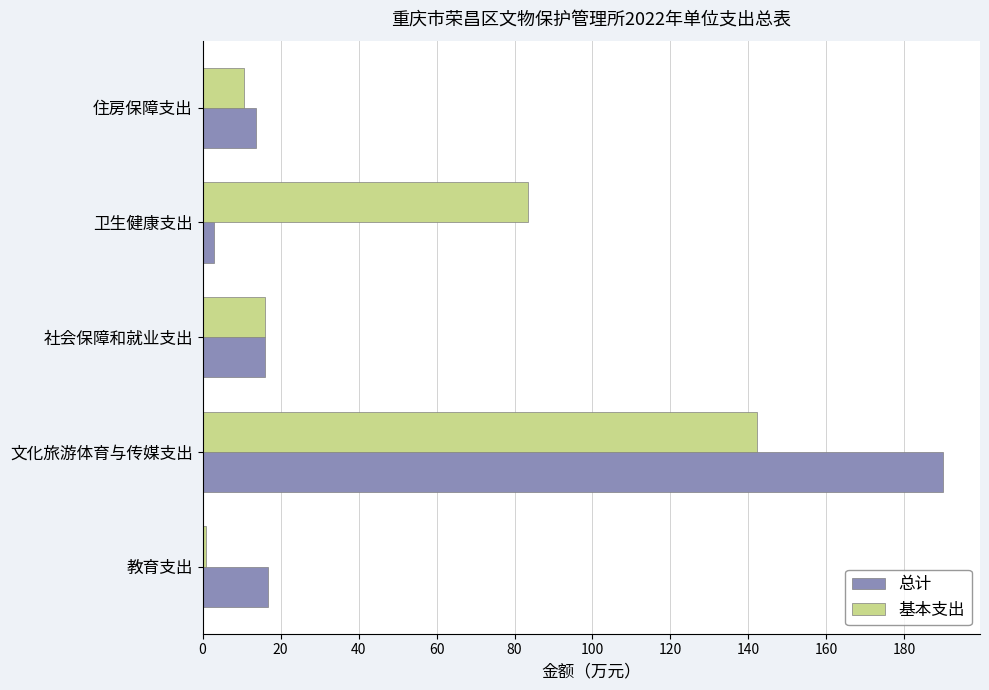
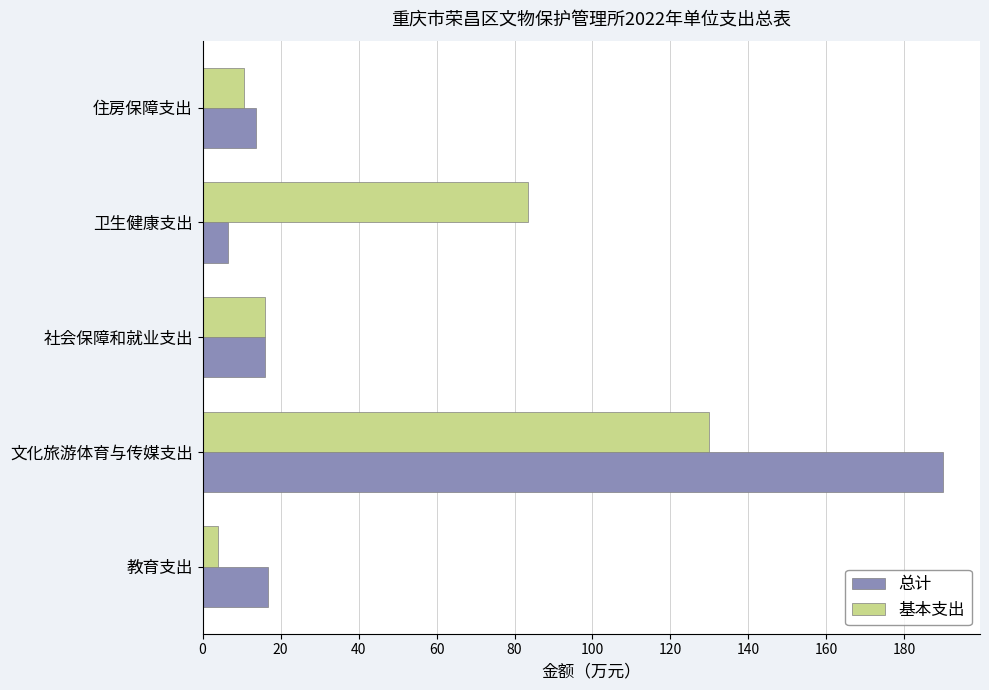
总计, 卫生健康支出: 3 -> 6
基本支出, 文化旅游体育与传媒支出: 142 -> 130
基本支出, 教育支出: 1 -> 4
